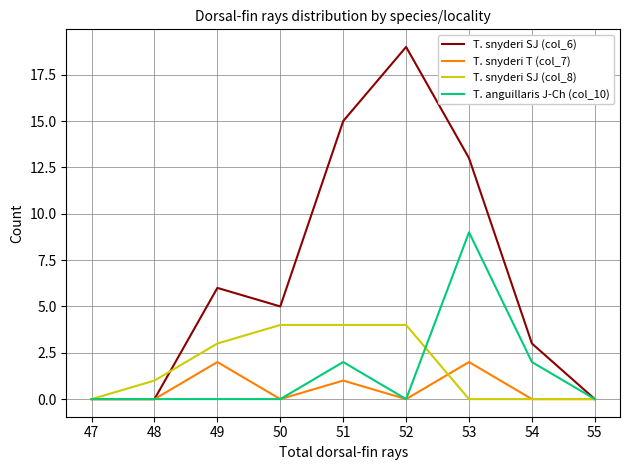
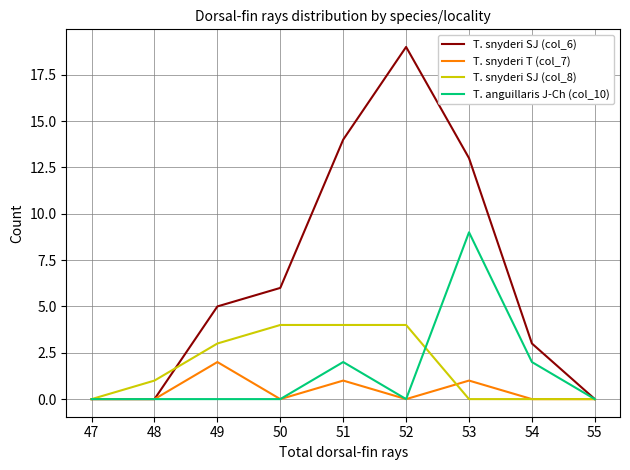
T. snyderi SJ (col_6), 49: 6 -> 5
T. snyderi SJ (col_6), 50: 5 -> 6
T. snyderi SJ (col_6), 51: 15 -> 14
T. snyderi T (col_7), 53: 2 -> 1
